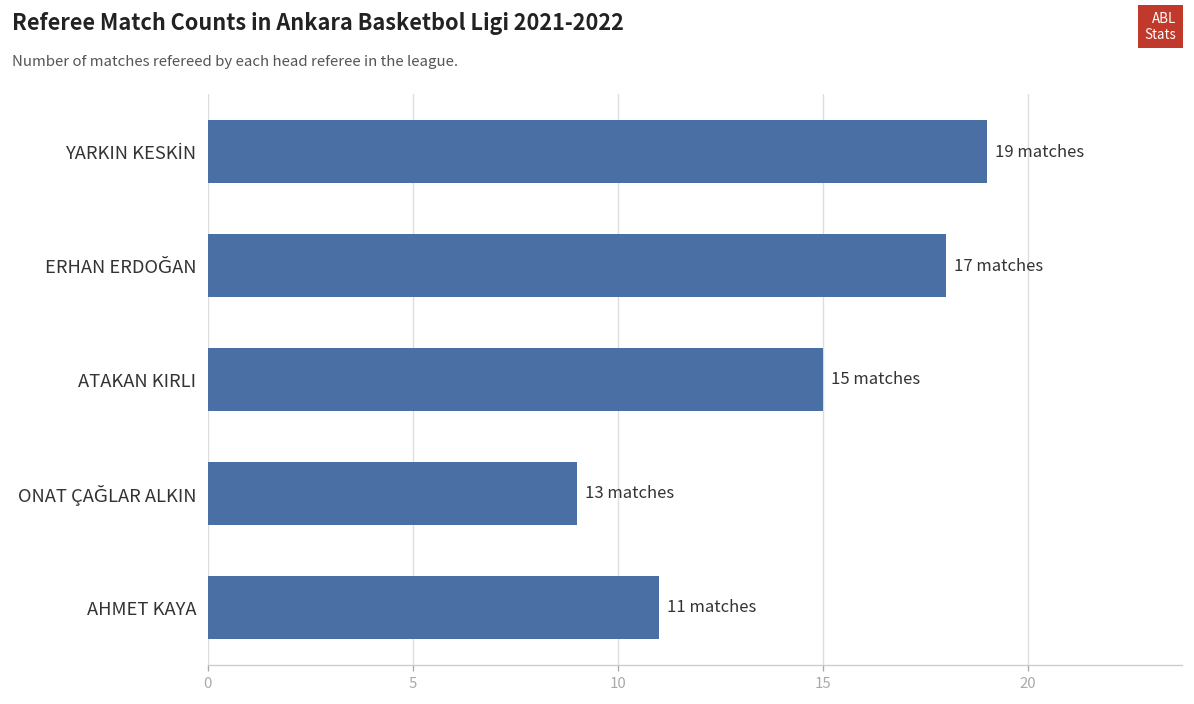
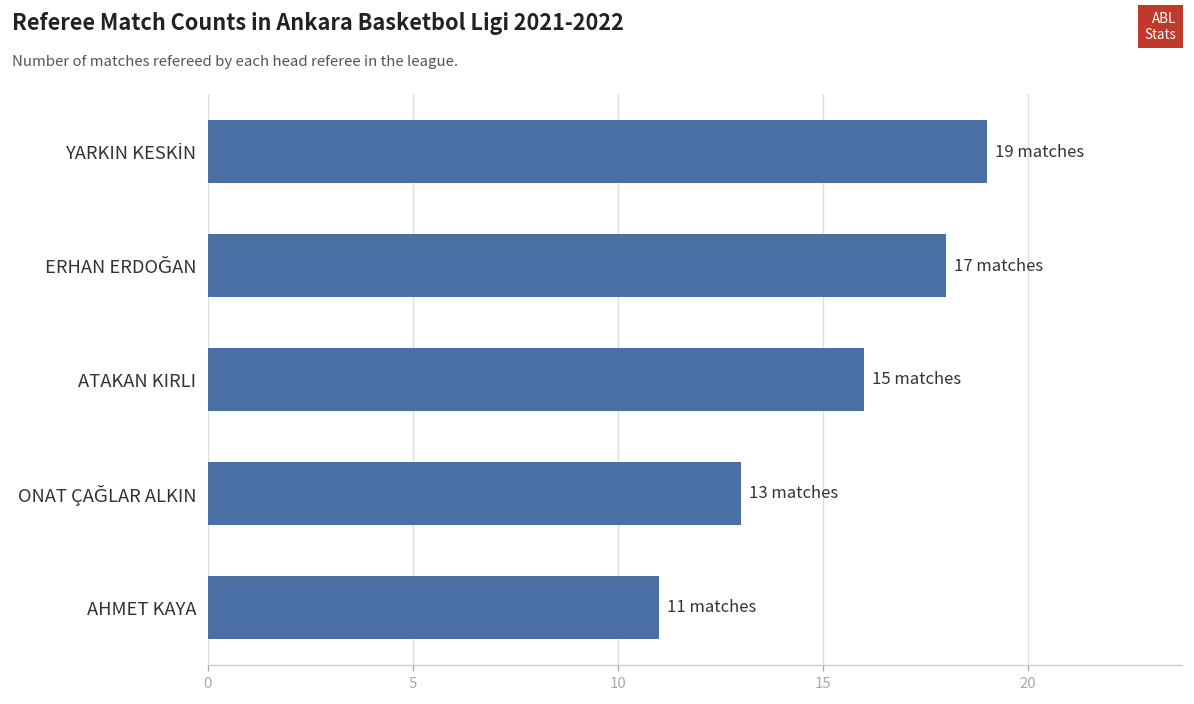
ATAKAN KIRLI: 15 -> 16
ONAT ÇAĞLAR ALKIN: 9 -> 13
